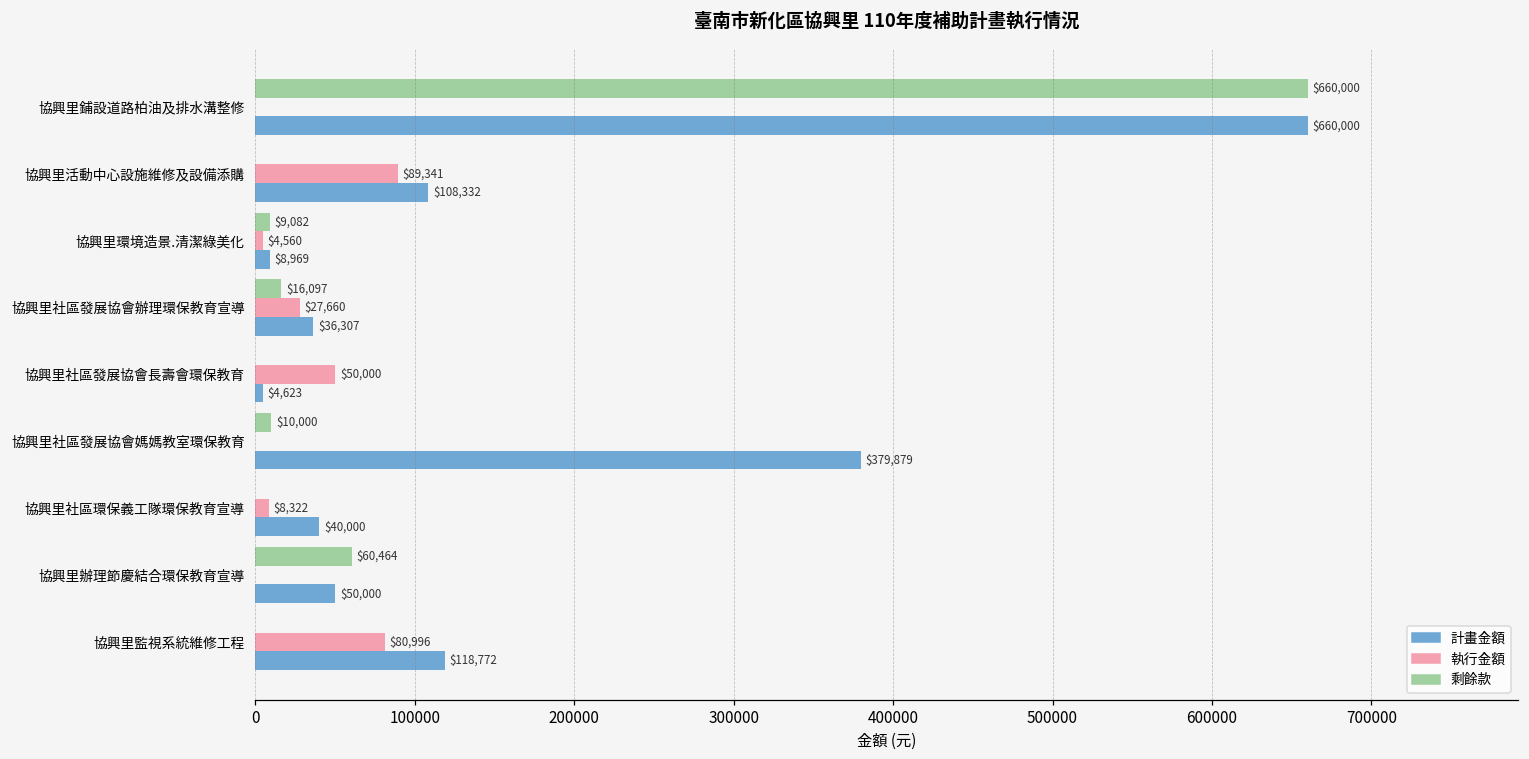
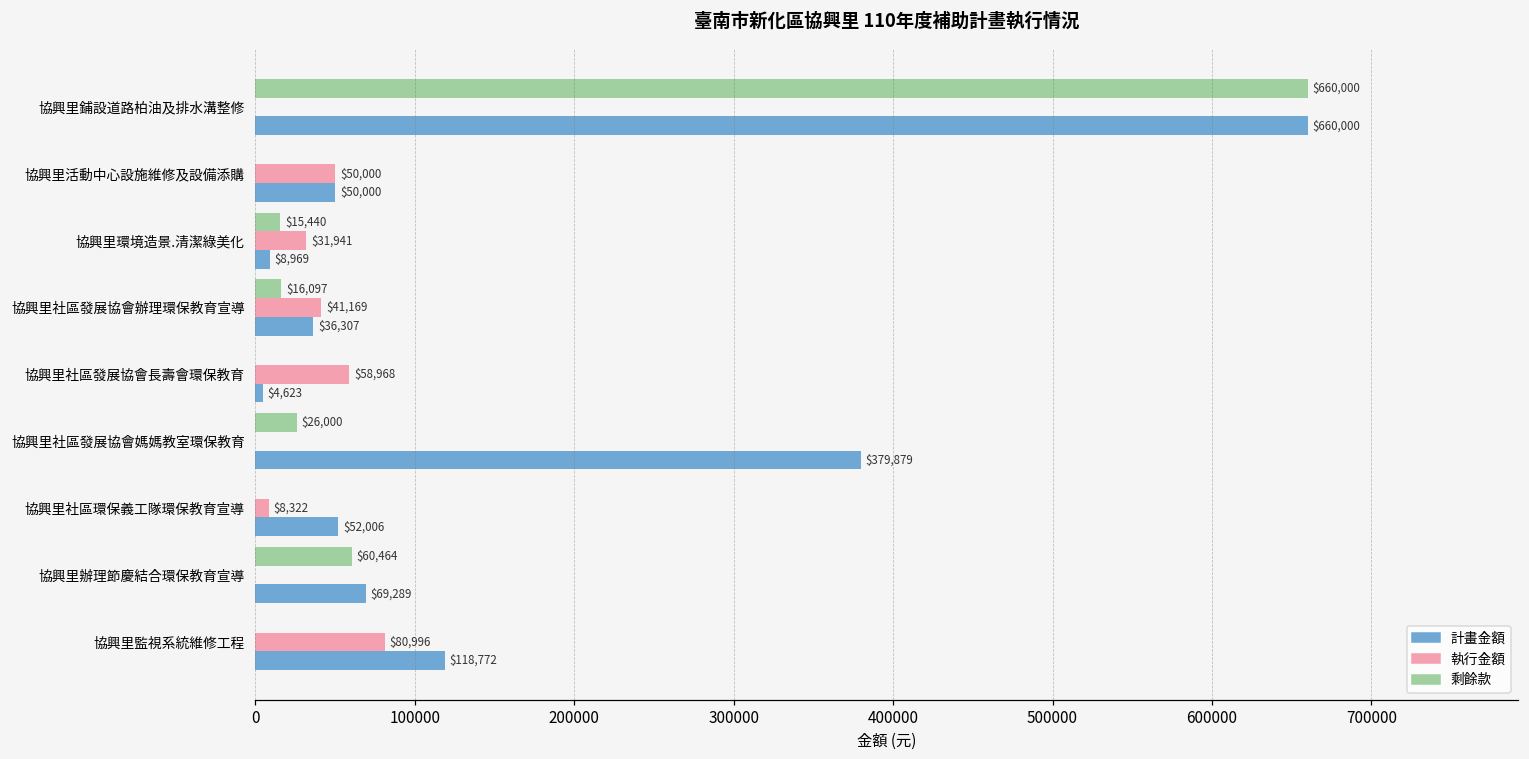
執行金額, 協興里活動中心設施維修及設備添購: $89,341 -> $50,000
計畫金額, 協興里活動中心設施維修及設備添購: $108,332 -> $50,000
剩餘款, 協興里環境造景.清潔綠美化: $9,082 -> $15,440
執行金額, 協興里環境造景.清潔綠美化: $4,560 -> $31,941
執行金額, 協興里社區發展協會辦理環保教育宣導: $27,660 -> $41,169
執行金額, 協興里社區發展協會長壽會環保教育: $50,000 -> $58,968
剩餘款, 協興里社區發展協會媽媽教室環保教育: $10,000 -> $26,000
計畫金額, 協興里社區環保義工隊環保教育宣導: $40,000 -> $52,006
計畫金額, 協興里辦理節慶結合環保教育宣導: $50,000 -> $69,289
